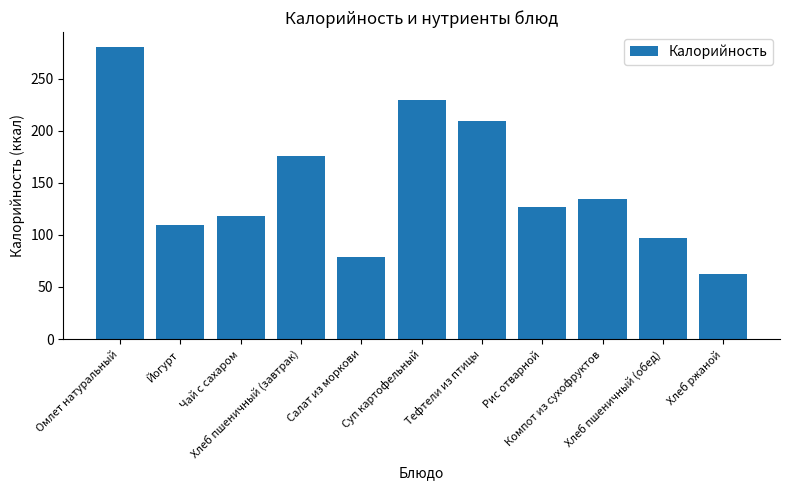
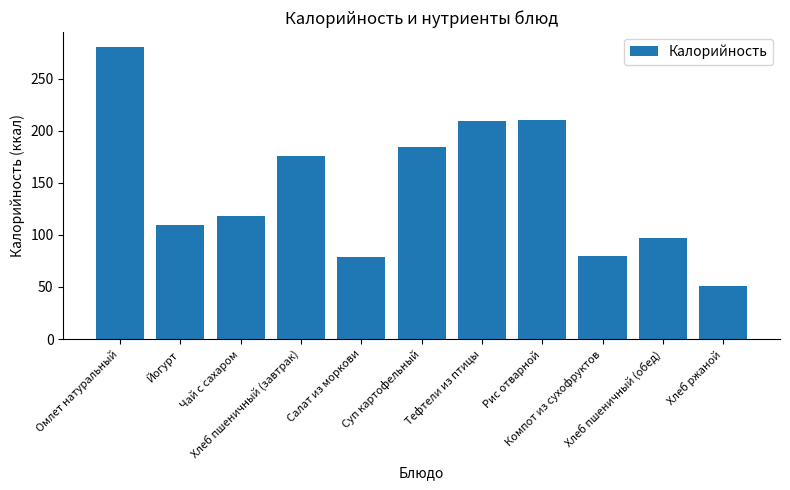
Суп картофельный: 230 -> 184
Рис отварной: 126 -> 210
Компот из сухофруктов: 135 -> 80
Хлеб ржаной: 63 -> 51
